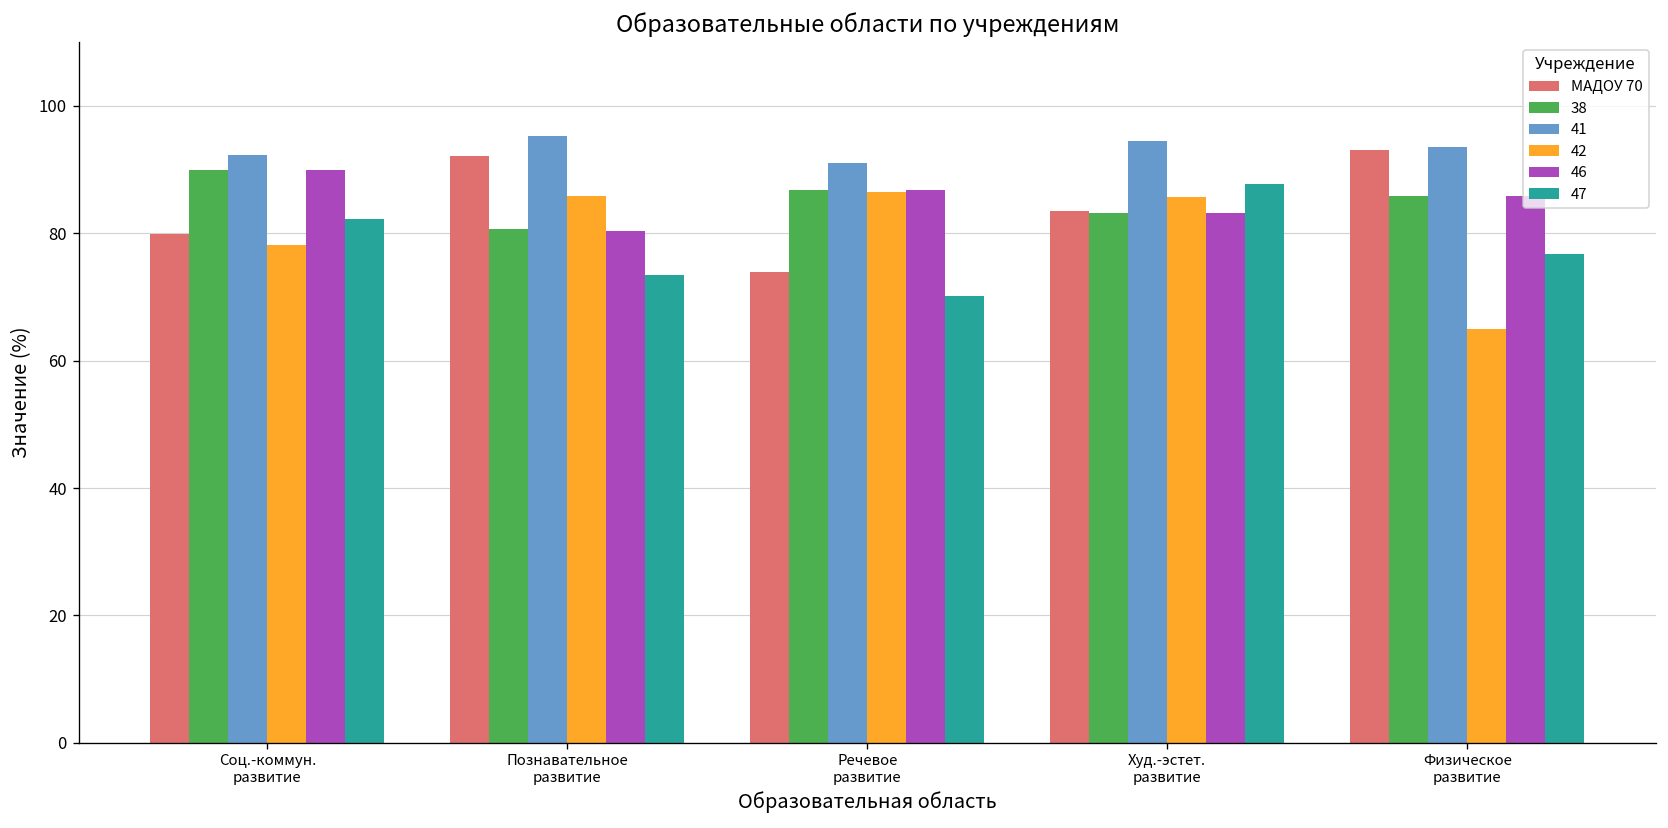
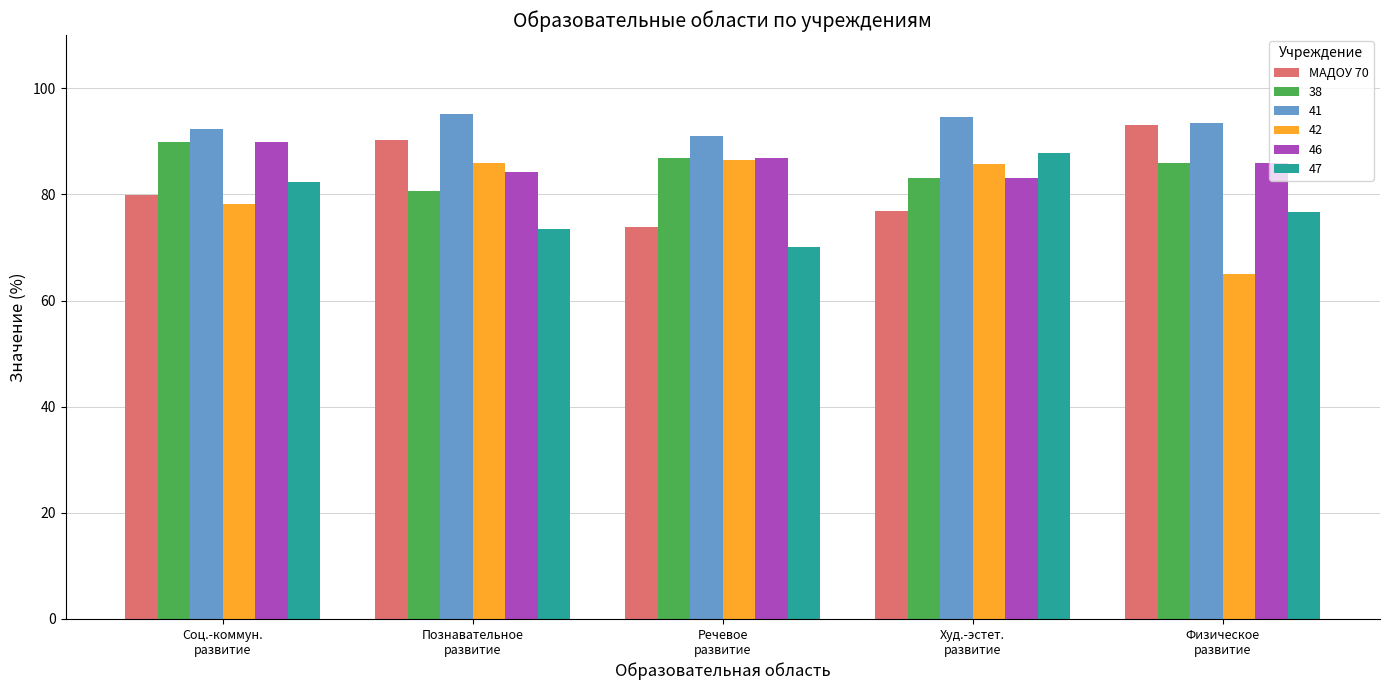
МАДОУ 70, Познавательное развитие: 92 -> 90
46, Познавательное развитие: 80 -> 84
МАДОУ 70, Худ.-эстет. развитие: 84 -> 77
